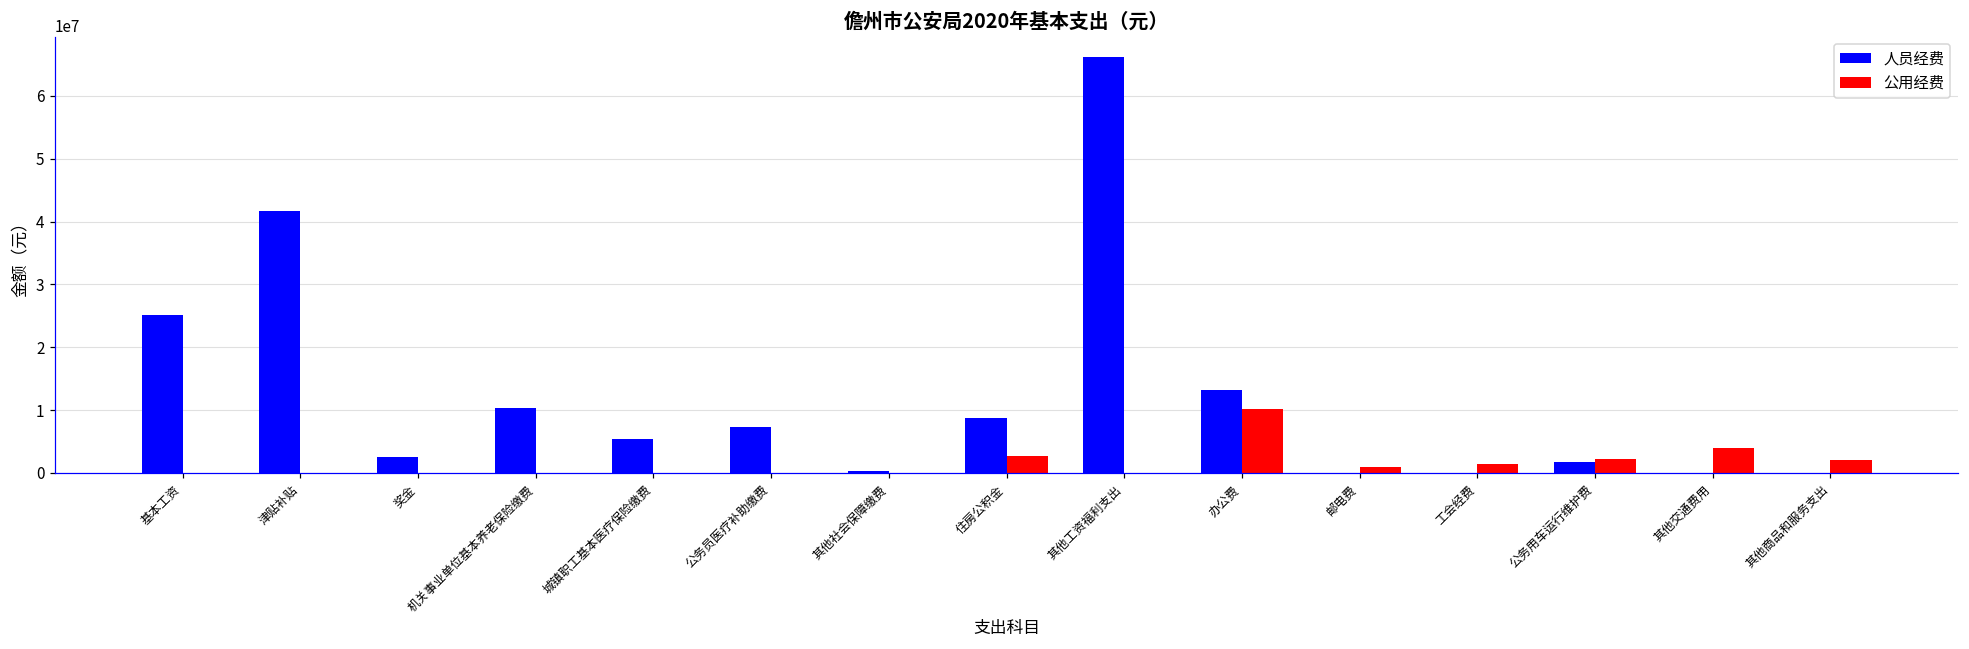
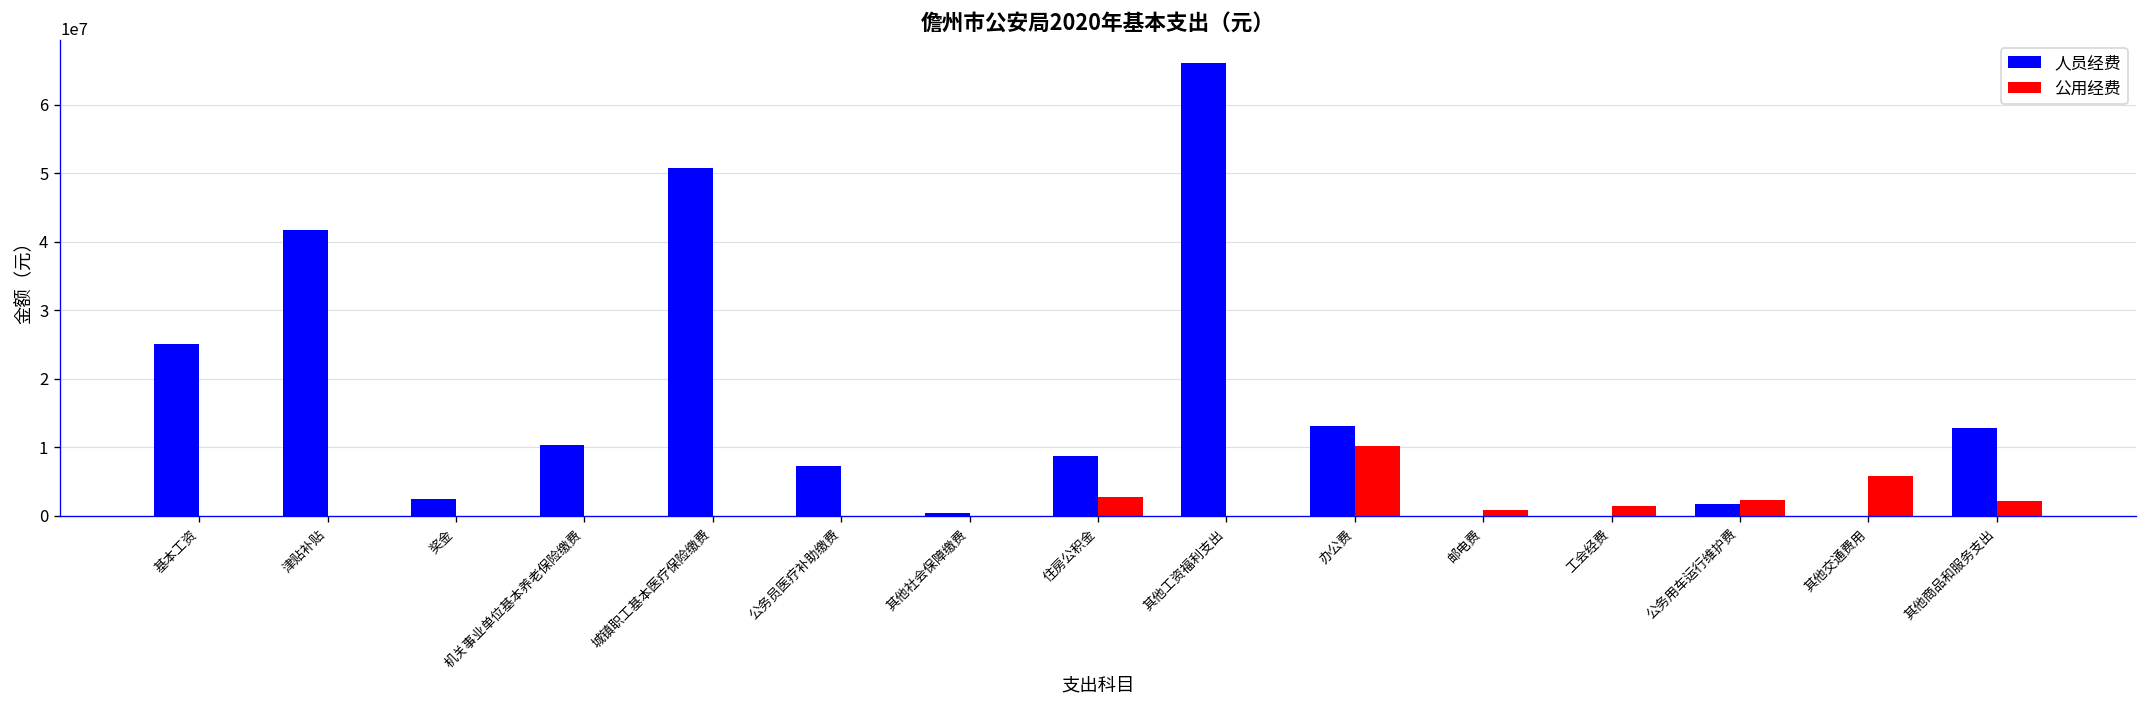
人员经费, 城镇职工基本医疗保险缴费: 5000000 -> 51000000
公用经费, 其他交通费用: 4000000 -> 6000000
人员经费, 其他商品和服务支出: 0 -> 13000000
